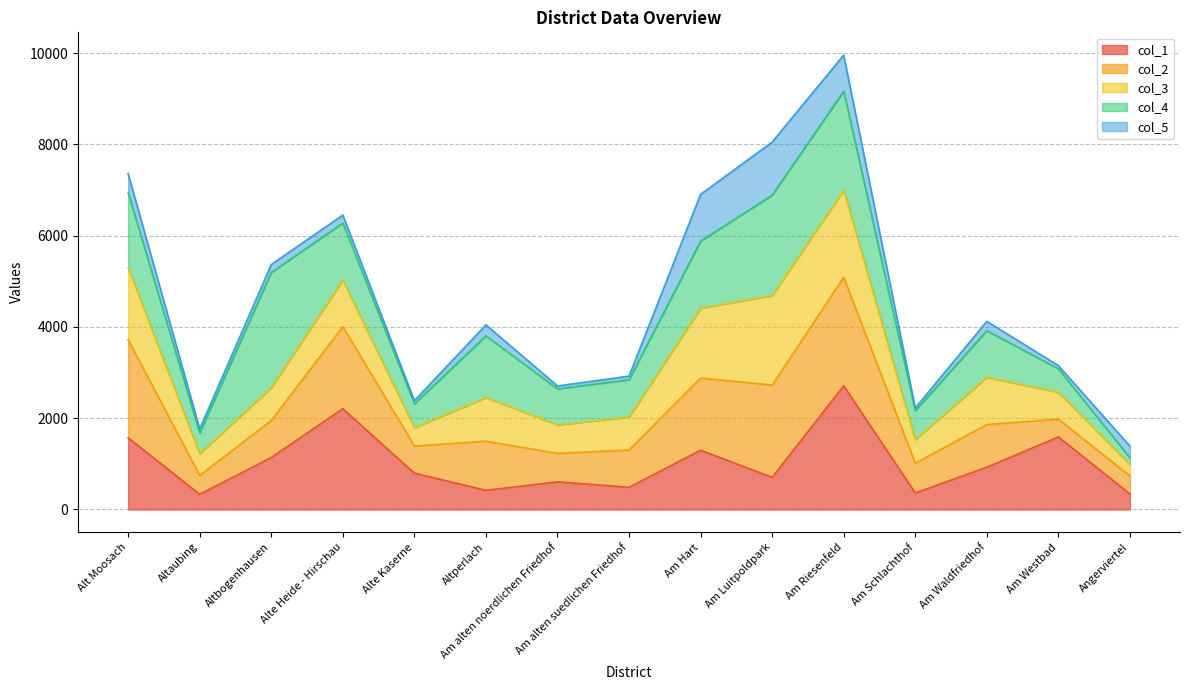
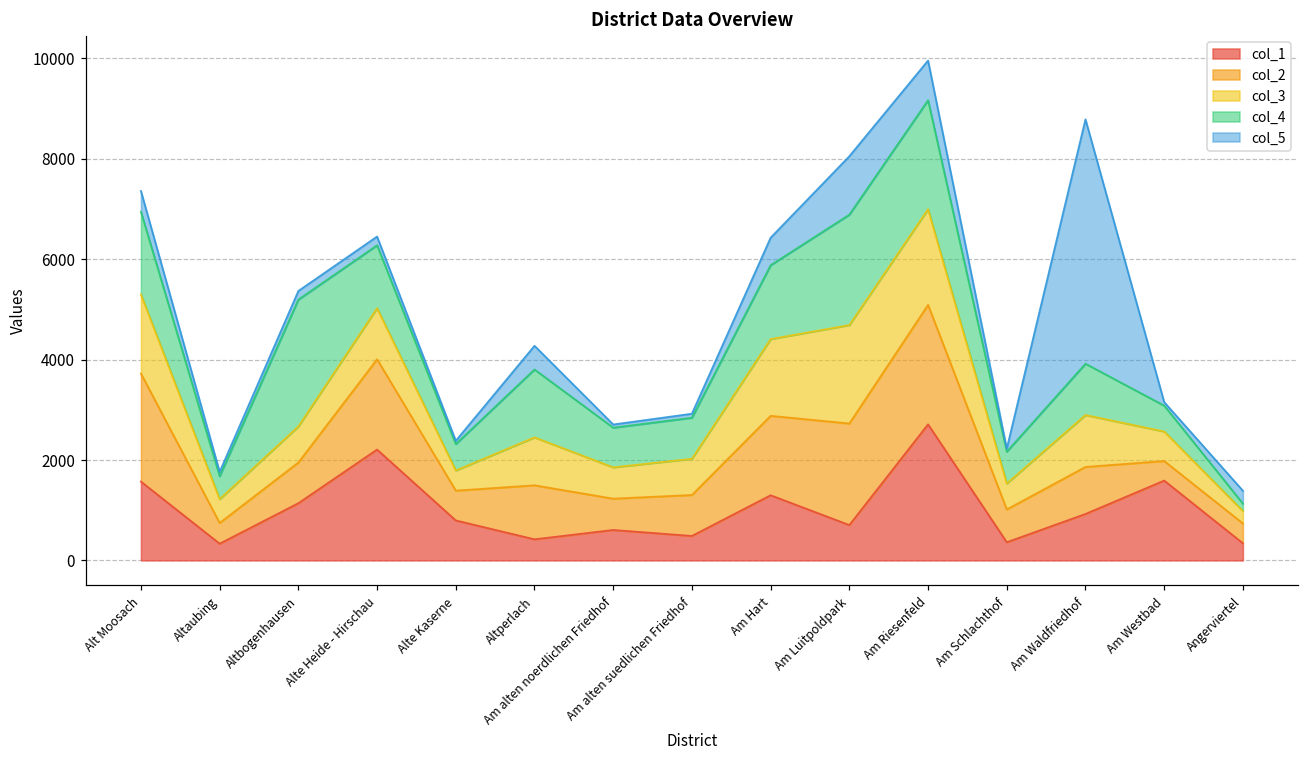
col_5, Altperlach: 200 -> 500
col_5, Am Hart: 1000 -> 500
col_5, Am Waldfriedhof: 200 -> 4900
